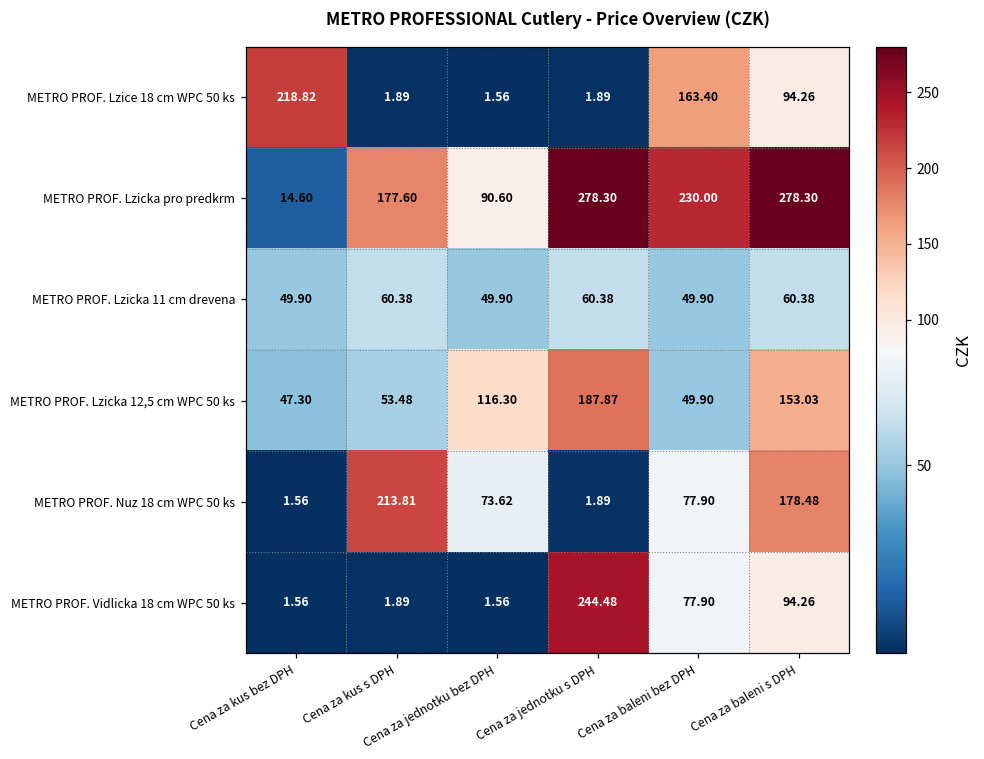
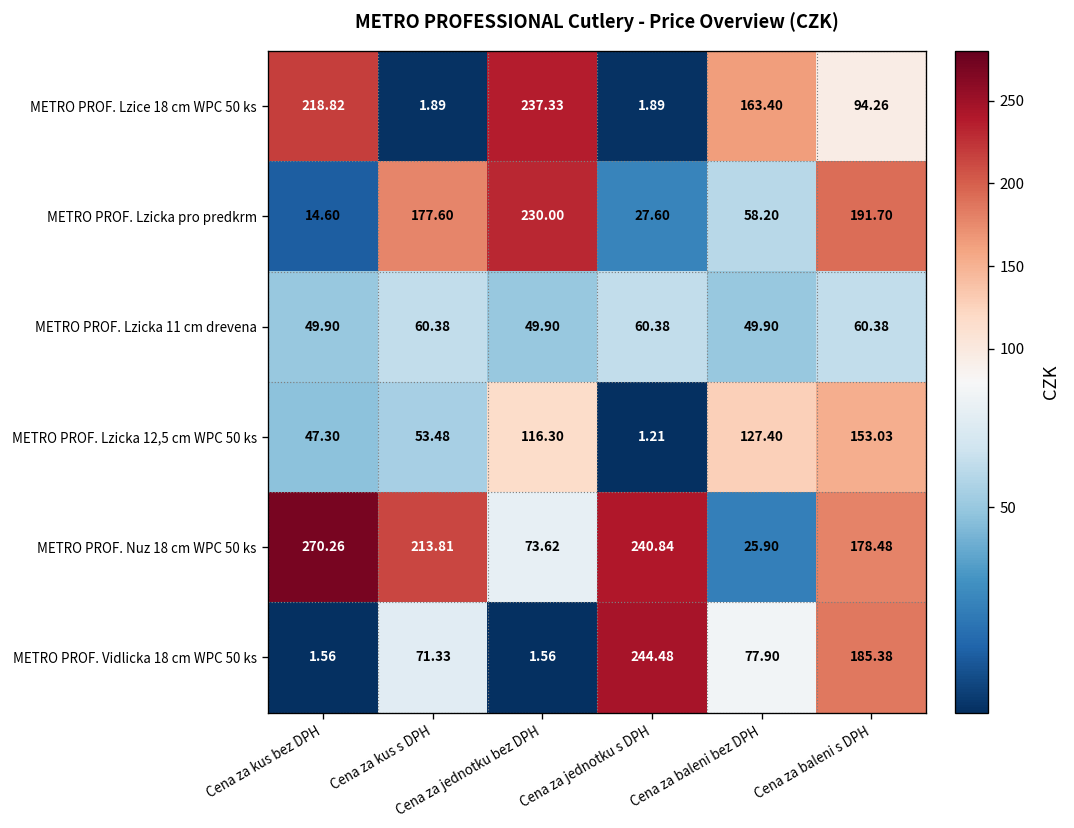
METRO PROF. Lzice 18 cm WPC 50 ks, Cena za jednotku bez DPH: 1.56 -> 237.33
METRO PROF. Lzicka pro predkrm, Cena za jednotku bez DPH: 90.60 -> 230.00
METRO PROF. Lzicka pro predkrm, Cena za jednotku s DPH: 278.30 -> 27.60
METRO PROF. Lzicka pro predkrm, Cena za baleni bez DPH: 230.00 -> 58.20
METRO PROF. Lzicka pro predkrm, Cena za baleni s DPH: 278.30 -> 191.70
METRO PROF. Lzicka 12,5 cm WPC 50 ks, Cena za jednotku s DPH: 187.87 -> 1.21
METRO PROF. Lzicka 12,5 cm WPC 50 ks, Cena za baleni bez DPH: 49.90 -> 127.40
METRO PROF. Nuz 18 cm WPC 50 ks, Cena za kus bez DPH: 1.56 -> 270.26
METRO PROF. Nuz 18 cm WPC 50 ks, Cena za jednotku s DPH: 1.89 -> 240.84
METRO PROF. Nuz 18 cm WPC 50 ks, Cena za baleni bez DPH: 77.90 -> 25.90
METRO PROF. Vidlicka 18 cm WPC 50 ks, Cena za kus s DPH: 1.89 -> 71.33
METRO PROF. Vidlicka 18 cm WPC 50 ks, Cena za baleni s DPH: 94.26 -> 185.38
